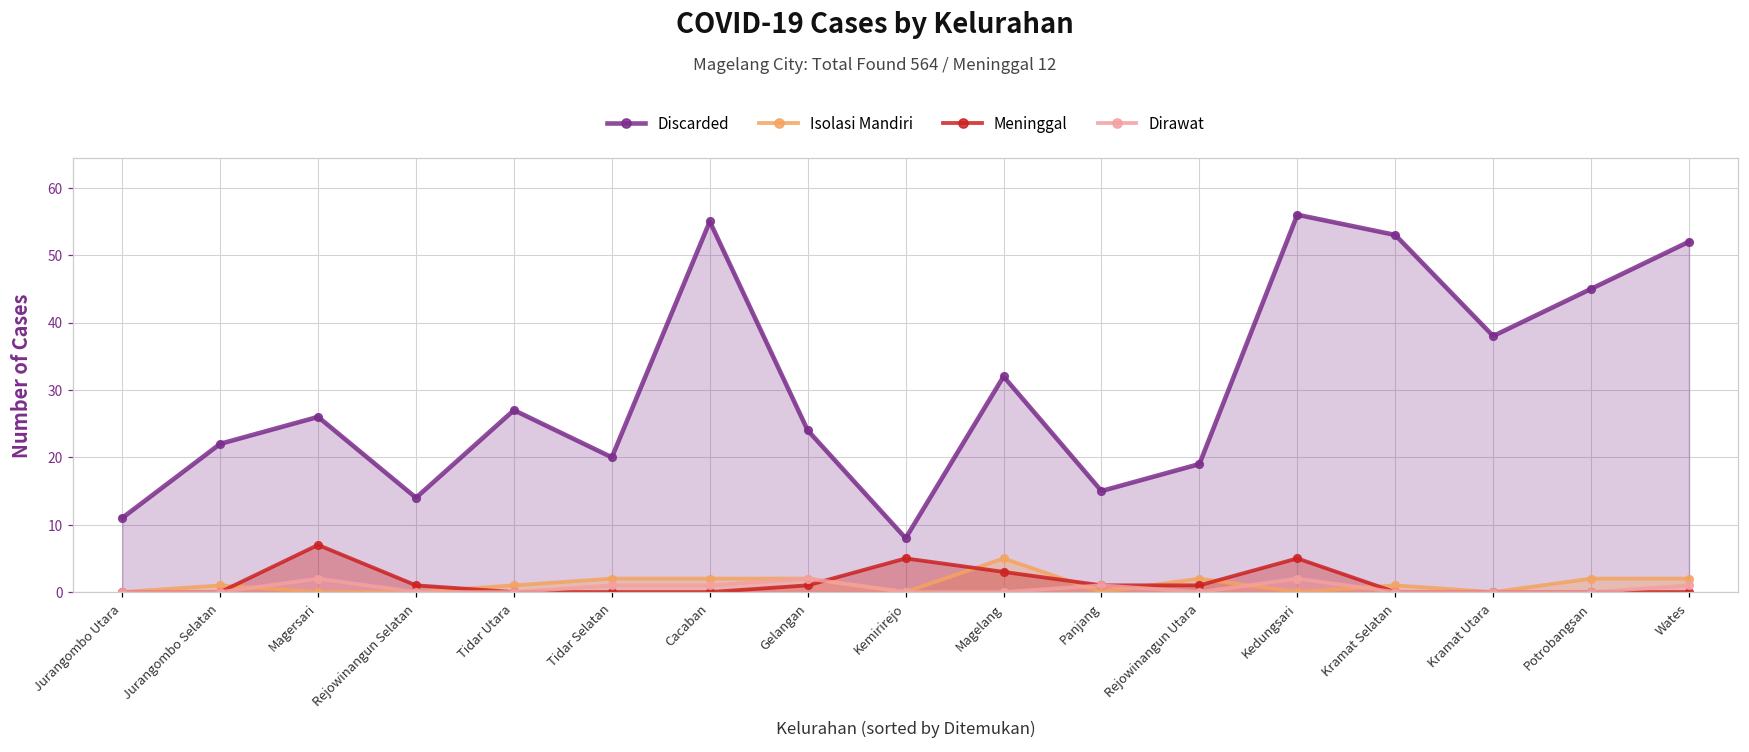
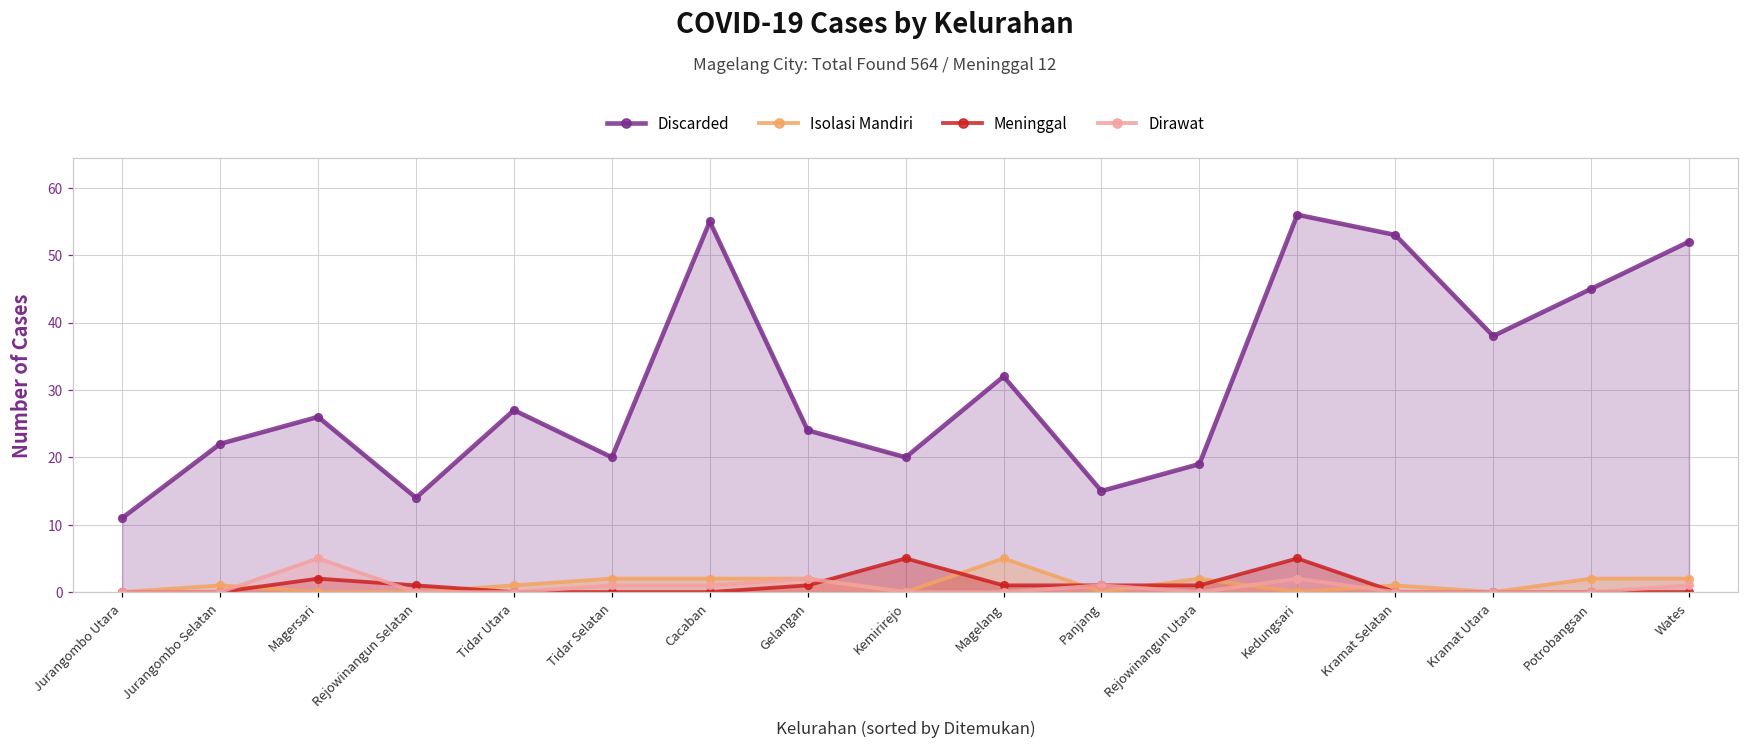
Meninggal, Magersari: 7 -> 2
Dirawat, Magersari: 2 -> 5
Discarded, Kemirirejo: 8 -> 20
Meninggal, Magelang: 3 -> 1
